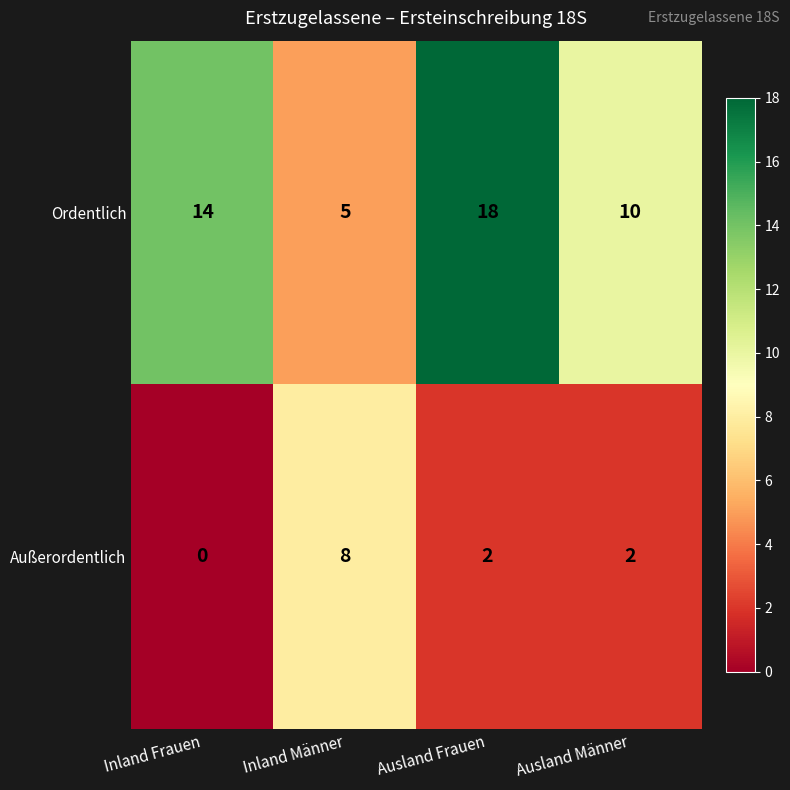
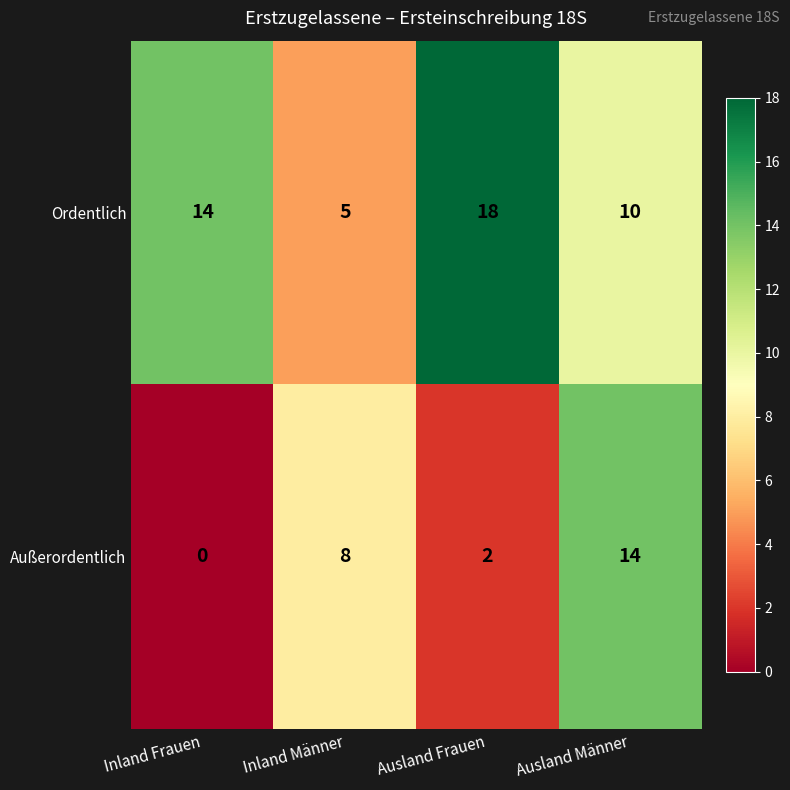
Außerordentlich, Ausland Männer: 2 -> 14
